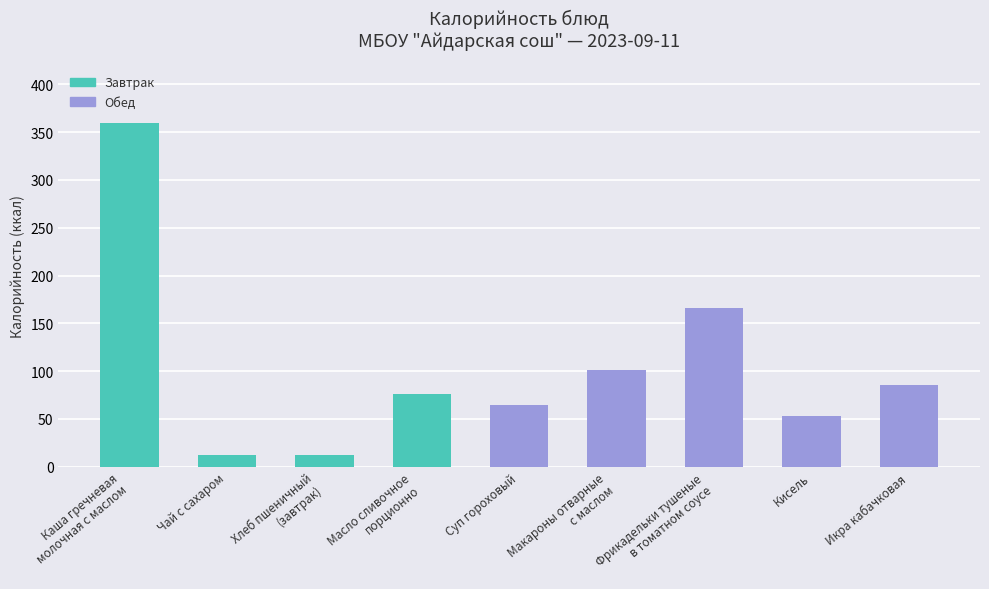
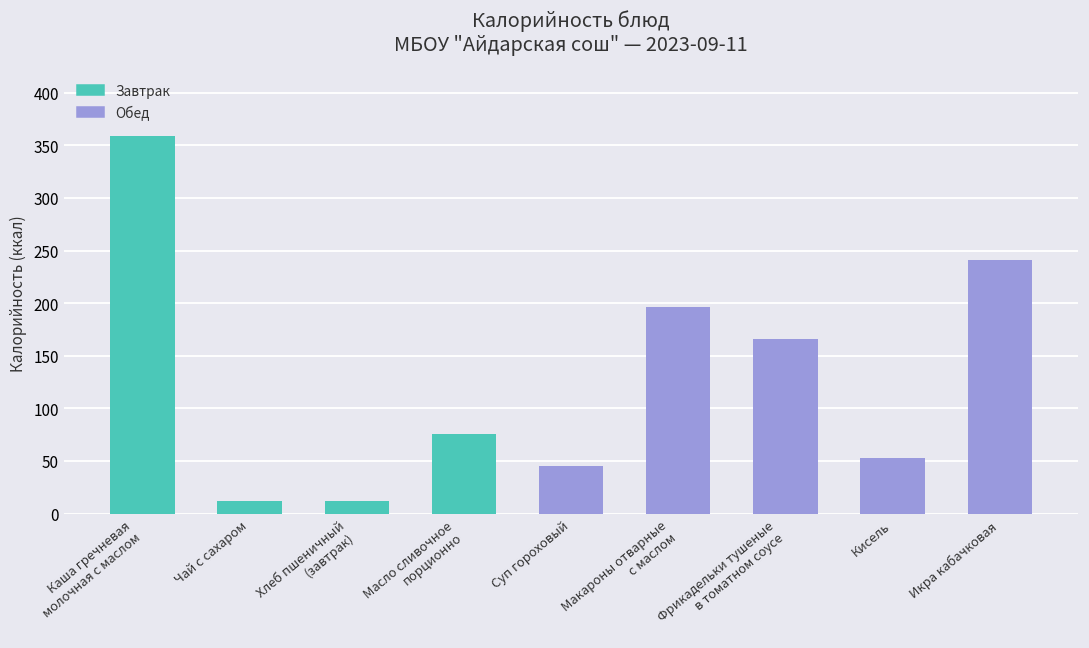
Суп гороховый: 70 -> 50
Макароны отварные с маслом: 100 -> 200
Икра кабачковая: 90 -> 240
